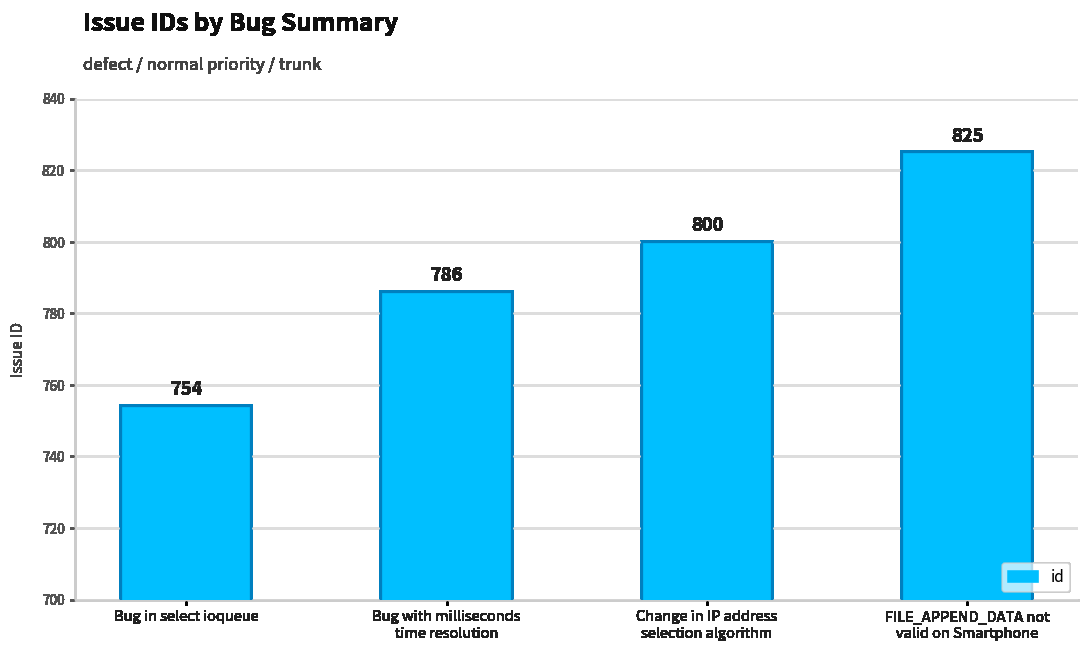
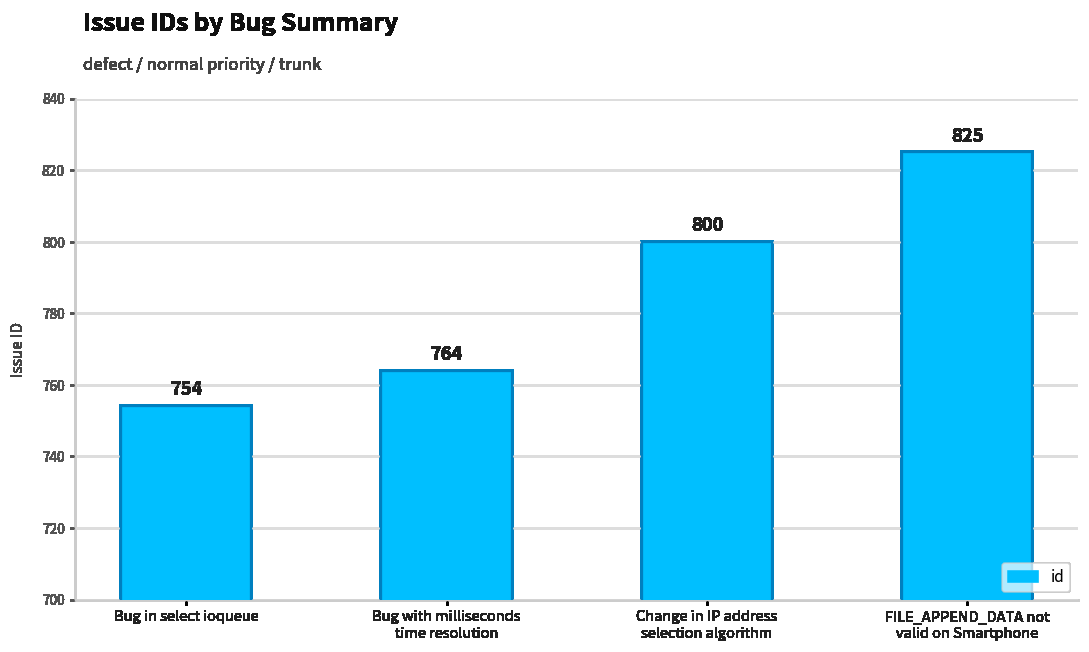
Bug with milliseconds time resolution: 786 -> 764
